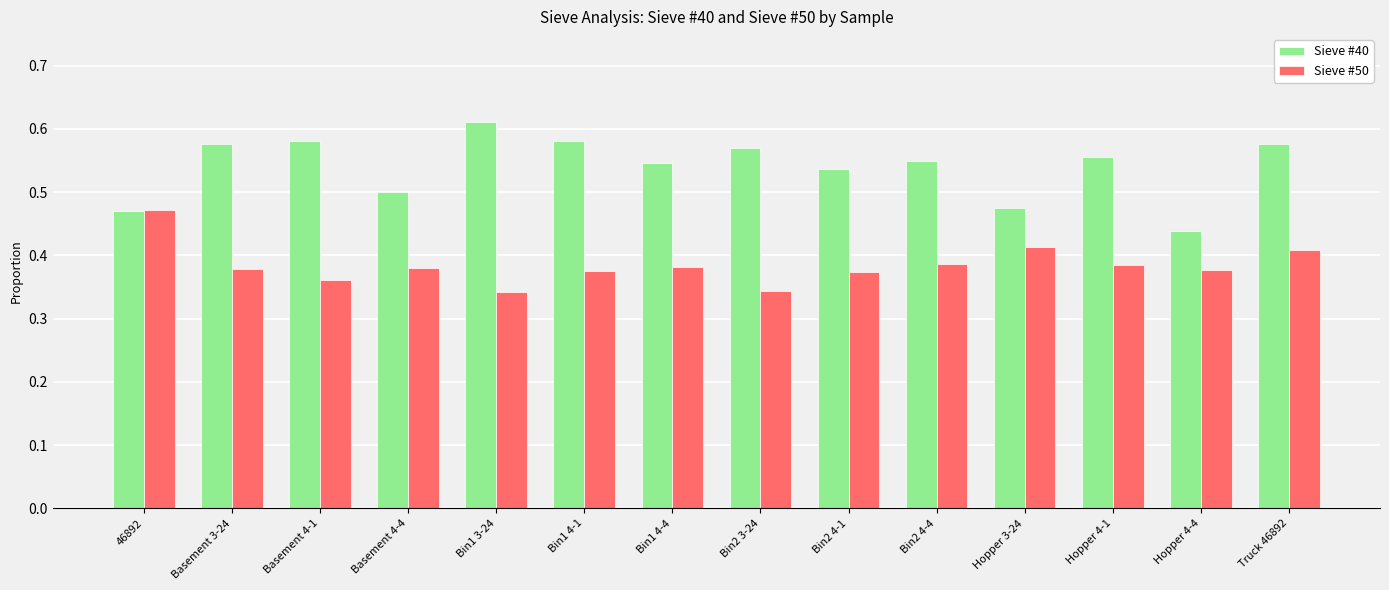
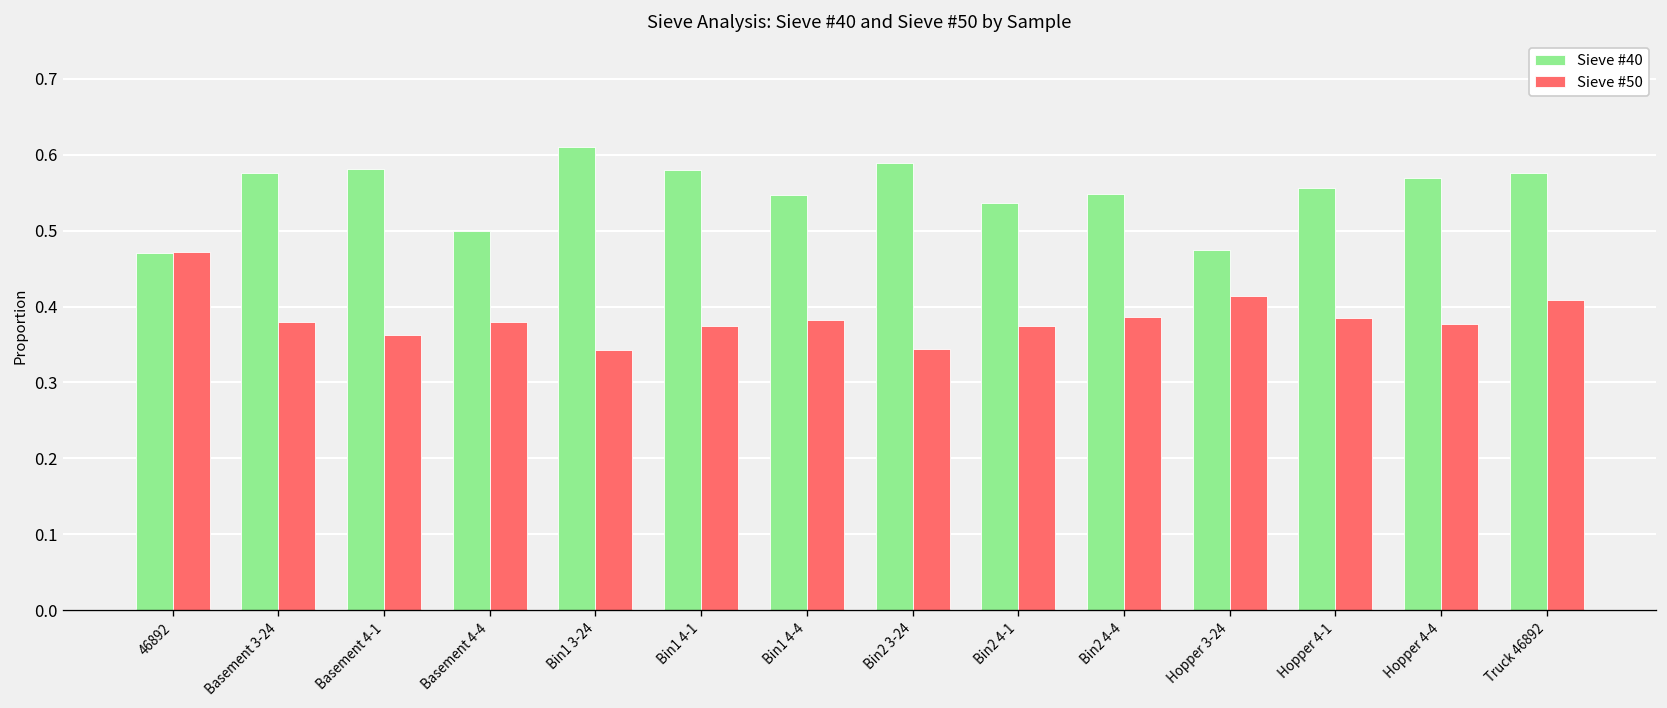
Sieve #40, Bin2 3-24: 0.57 -> 0.59
Sieve #40, Hopper 4-4: 0.44 -> 0.57
